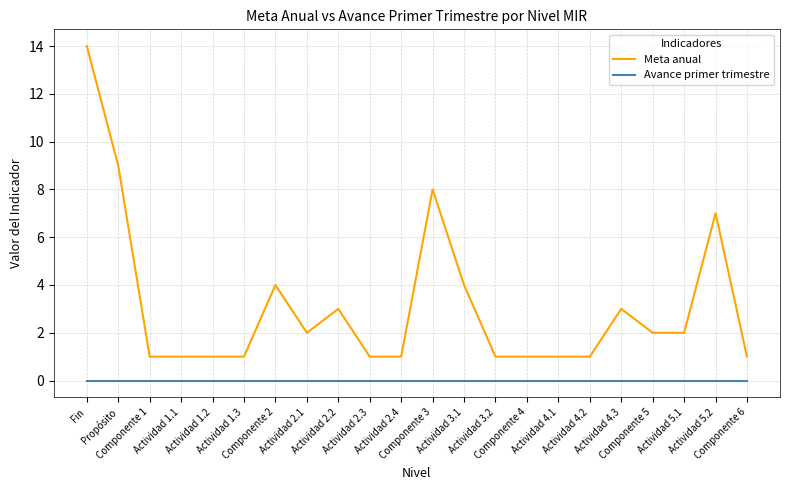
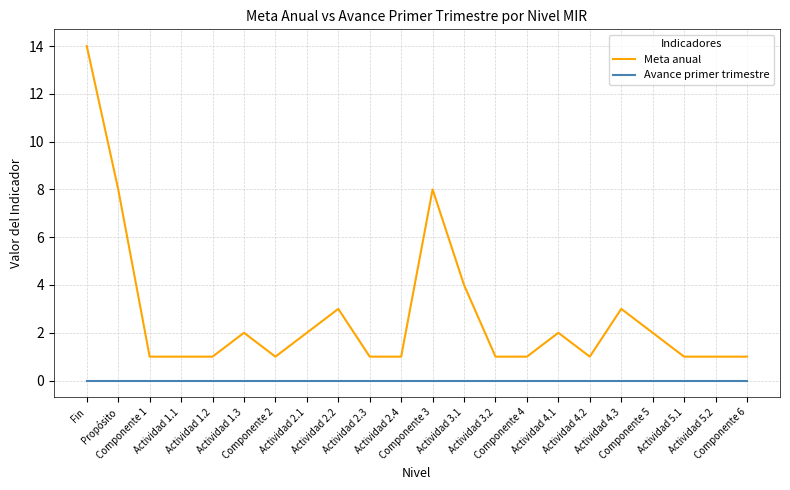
Meta anual, Propósito: 9 -> 8
Meta anual, Actividad 1.3: 1 -> 2
Meta anual, Componente 2: 4 -> 1
Meta anual, Actividad 4.1: 1 -> 2
Meta anual, Actividad 5.1: 2 -> 1
Meta anual, Actividad 5.2: 7 -> 1
